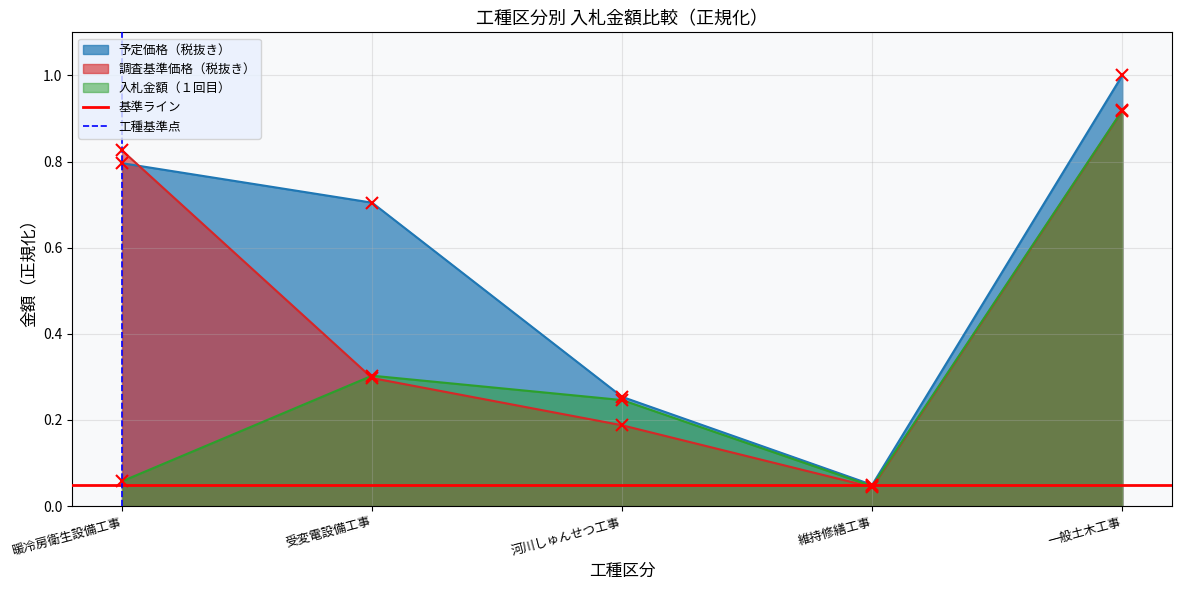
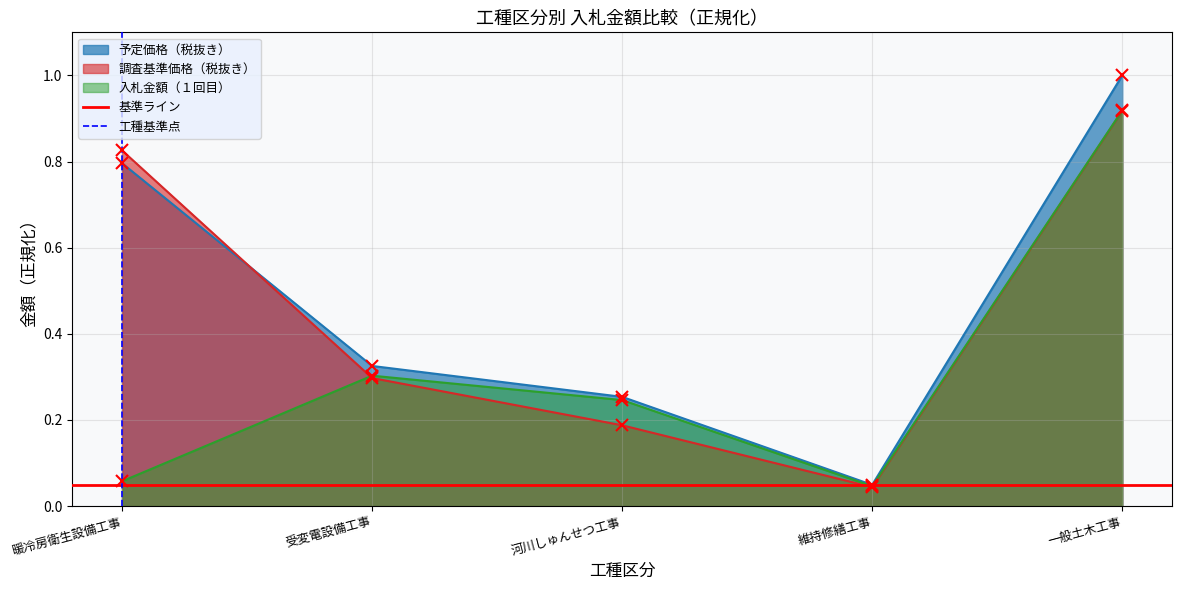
予定価格（税抜き）, 受変電設備工事: 0.70 -> 0.33
